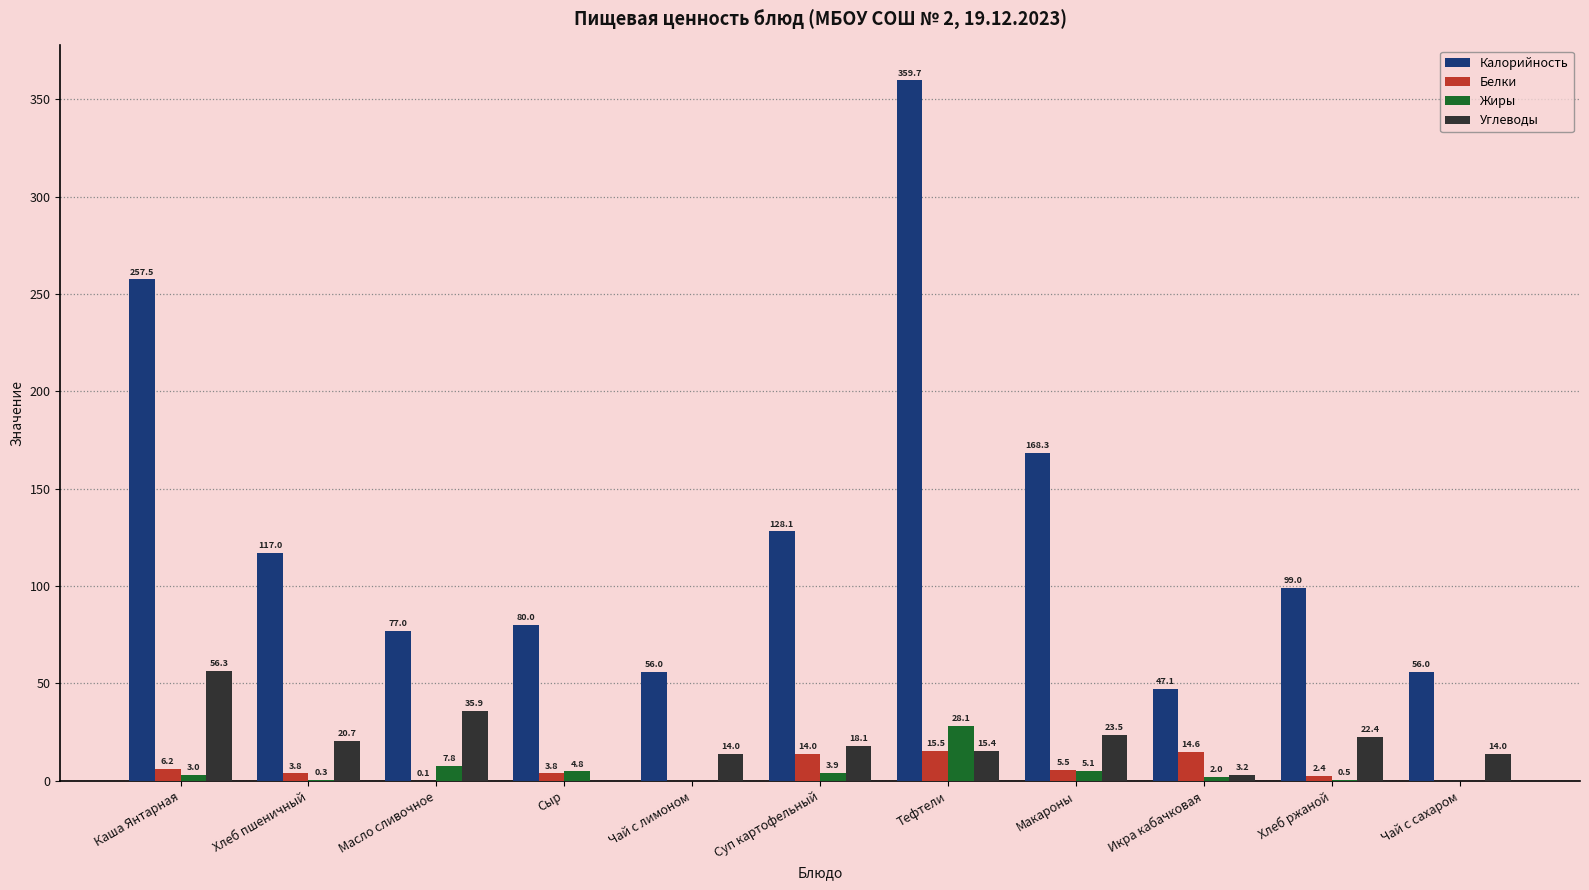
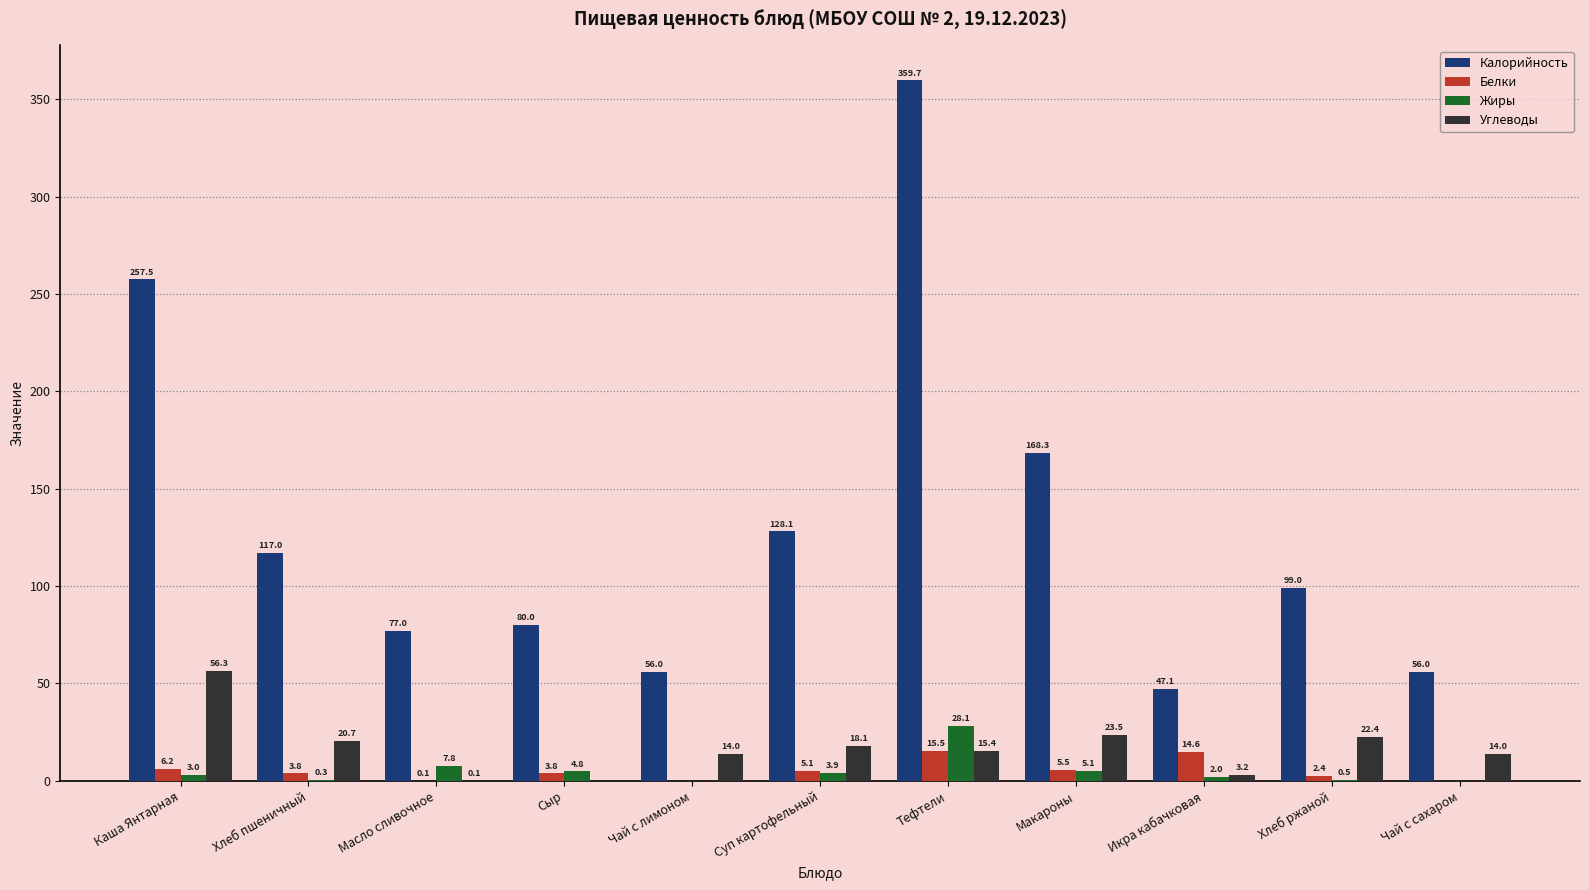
Углеводы, Масло сливочное: 35.9 -> 0.1
Белки, Суп картофельный: 14.0 -> 5.1
